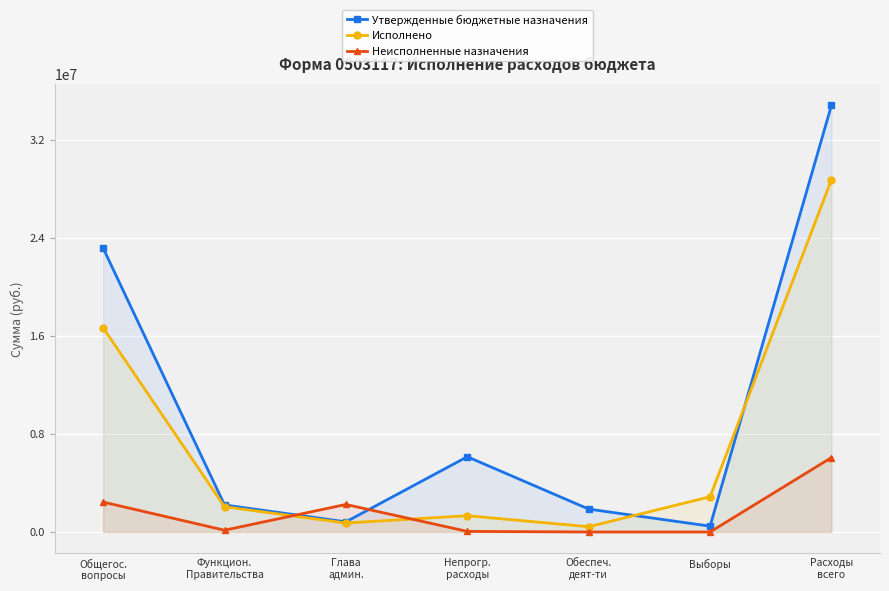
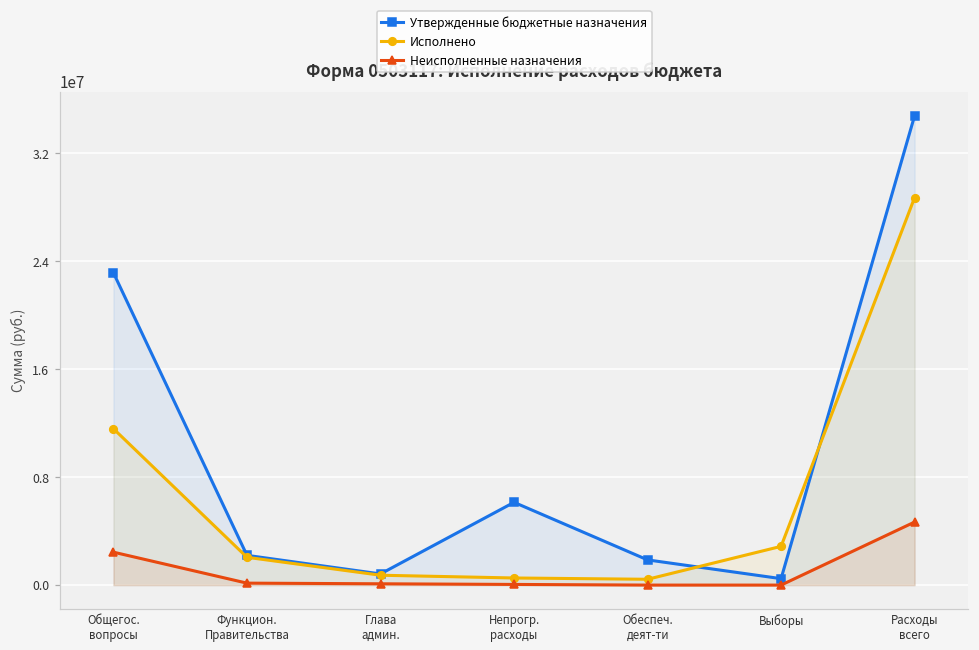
Исполнено, Общегос. вопросы: 16700000 -> 11600000
Неисполненные назначения, Глава админ.: 2200000 -> 100000
Исполнено, Непрогр. расходы: 1300000 -> 500000
Неисполненные назначения, Расходы всего: 6100000 -> 4700000
